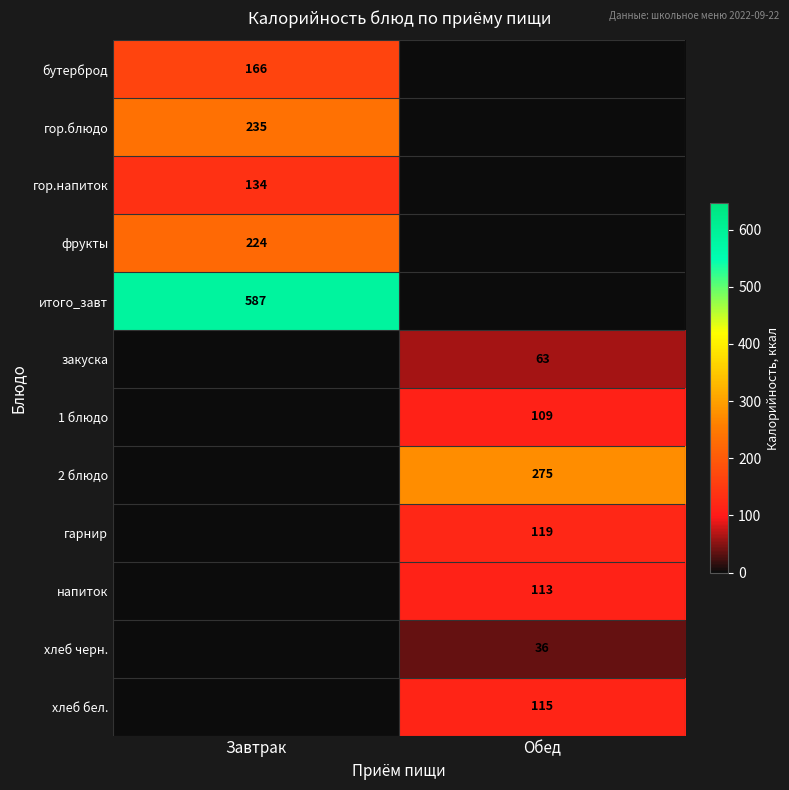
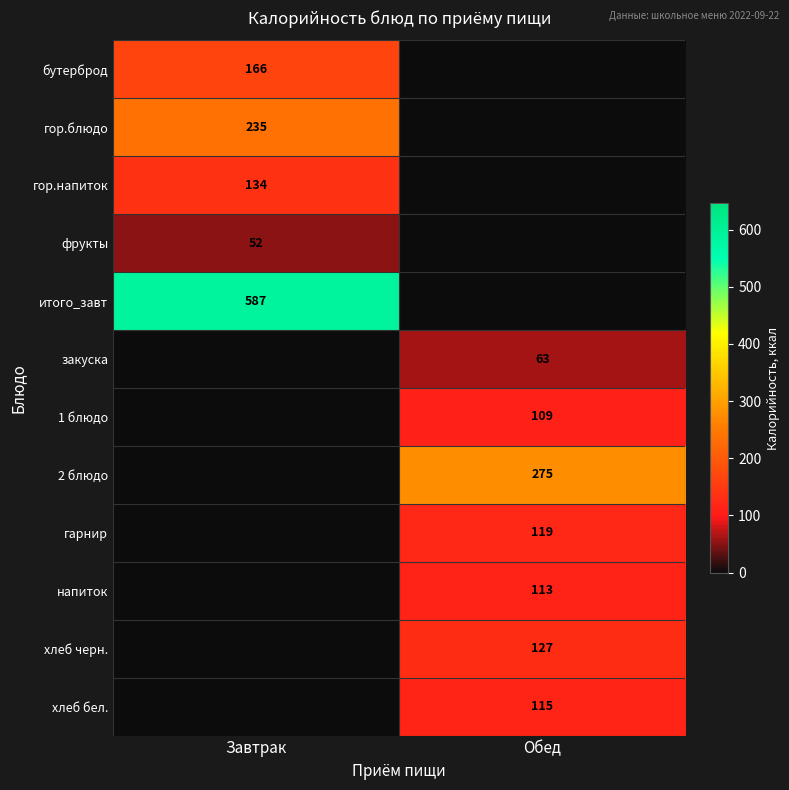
фрукты, Завтрак: 224 -> 52
хлеб черн., Обед: 36 -> 127
